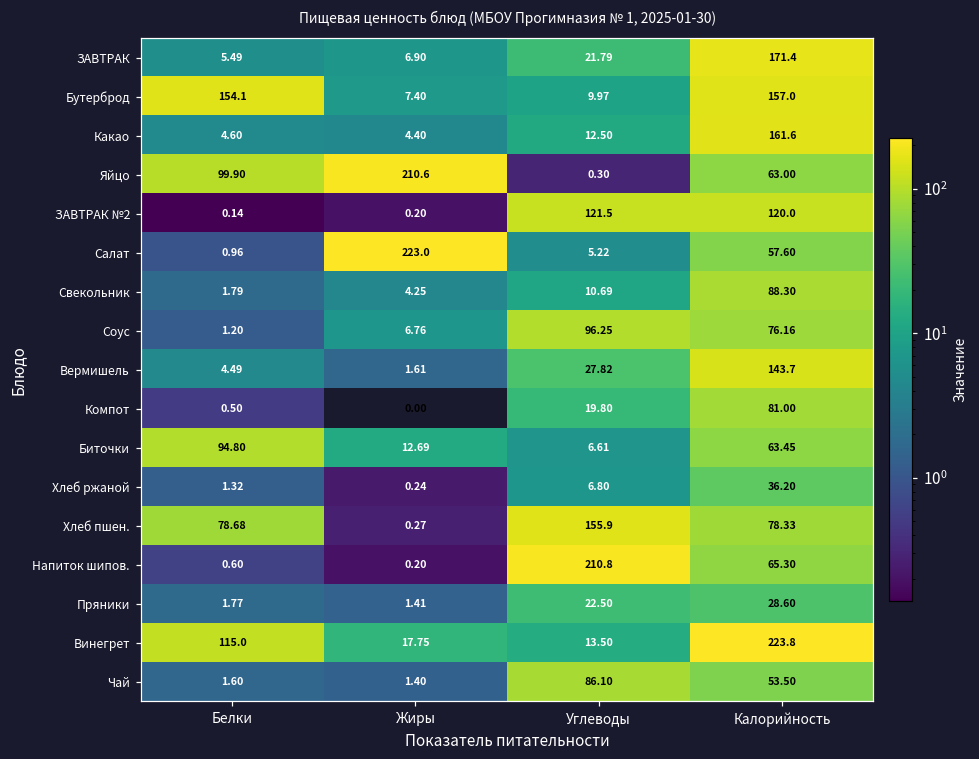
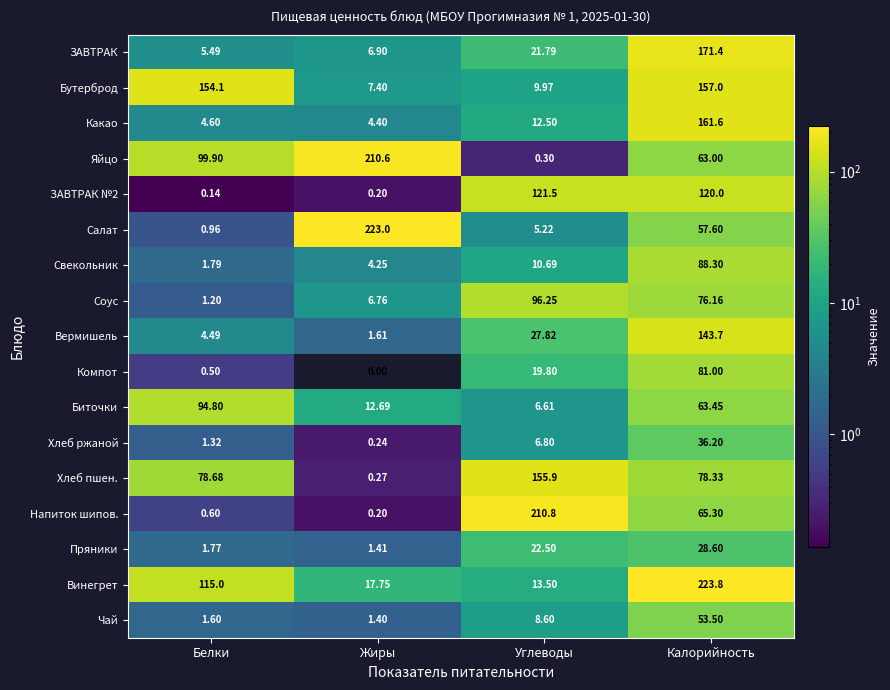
Чай, Углеводы: 86.10 -> 8.60
